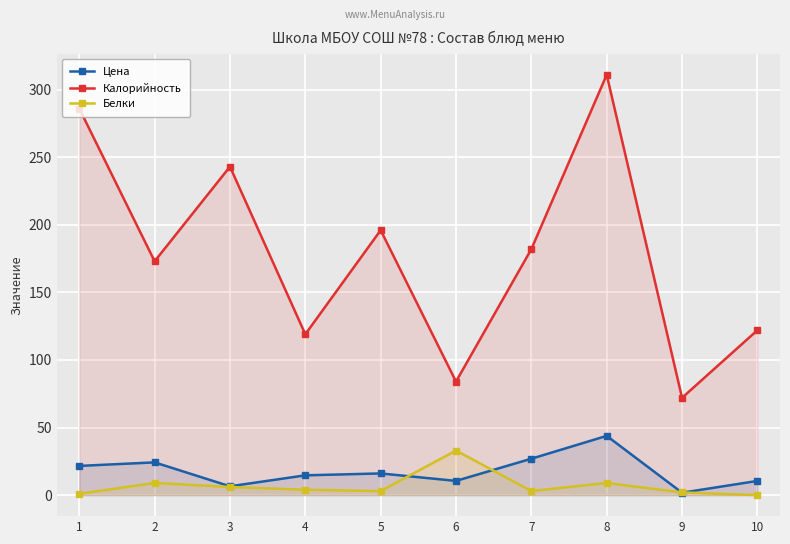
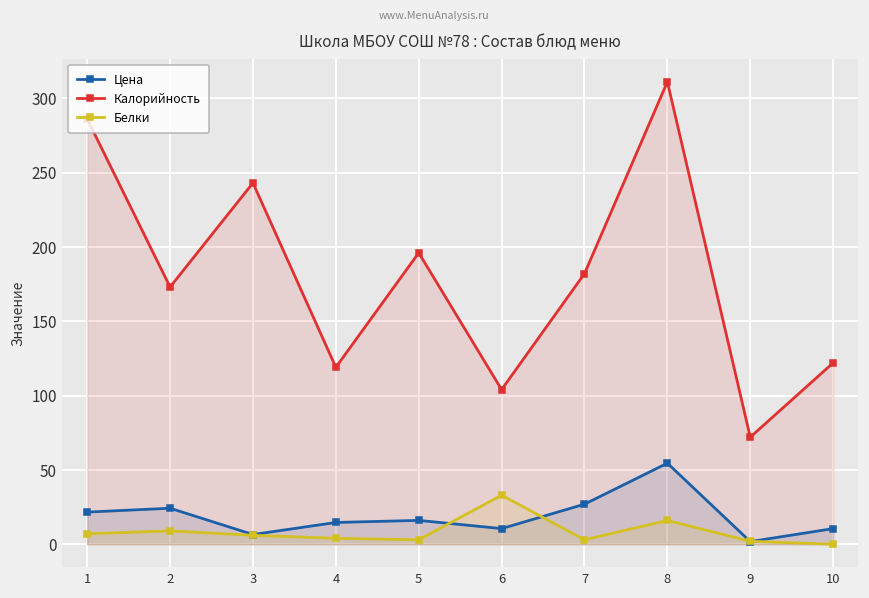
Белки, 1: 1 -> 7
Калорийность, 6: 84 -> 104
Цена, 8: 44 -> 55
Белки, 8: 9 -> 16
